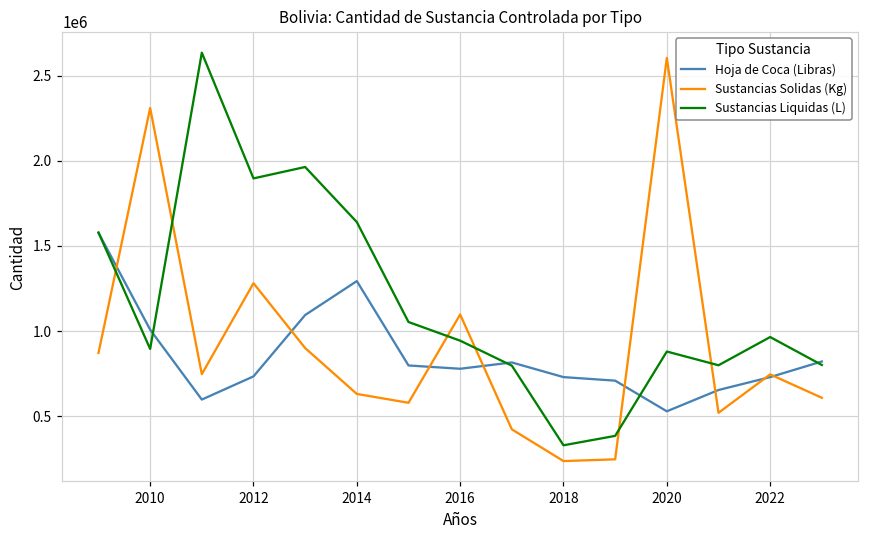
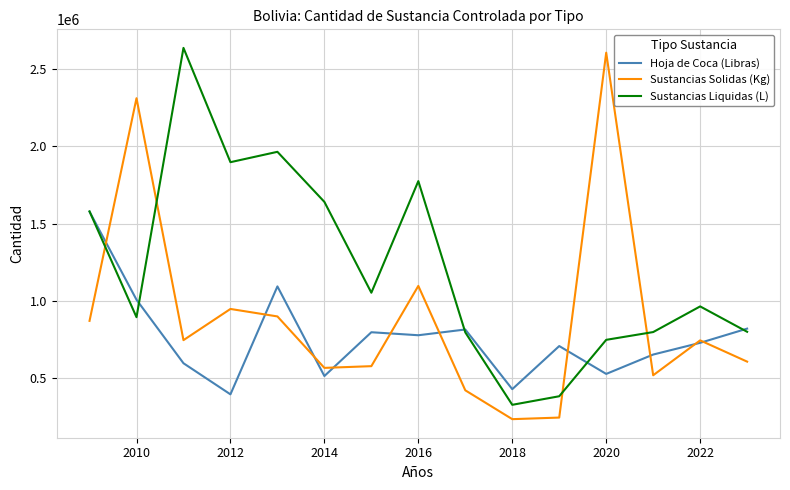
Hoja de Coca (Libras), 2012: 730000 -> 400000
Sustancias Solidas (Kg), 2012: 1280000 -> 950000
Hoja de Coca (Libras), 2014: 1290000 -> 520000
Sustancias Solidas (Kg), 2014: 630000 -> 570000
Sustancias Liquidas (L), 2016: 940000 -> 1770000
Hoja de Coca (Libras), 2018: 730000 -> 430000
Sustancias Liquidas (L), 2020: 880000 -> 750000
